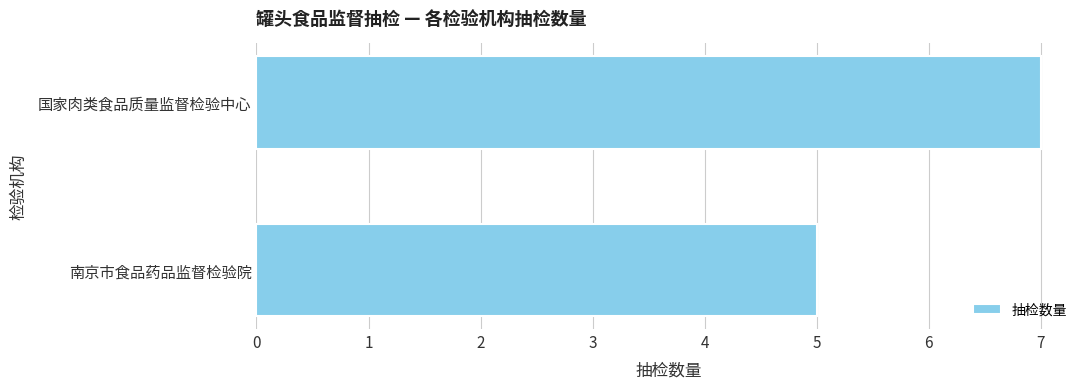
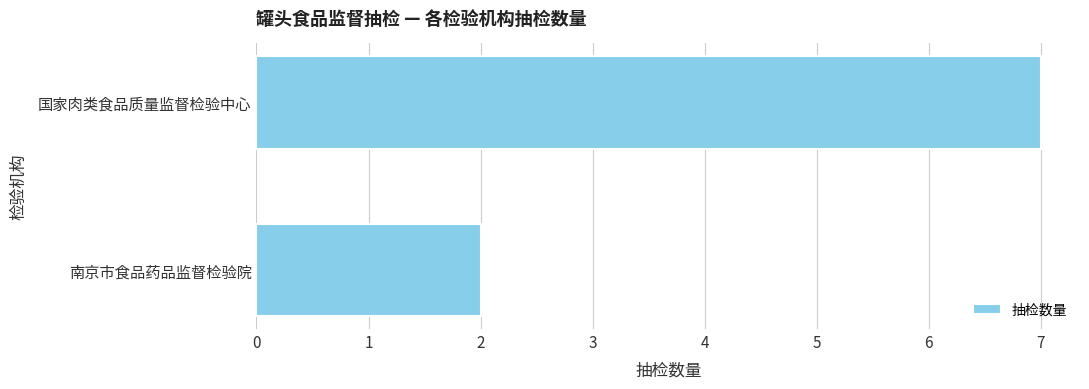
南京市食品药品监督检验院: 5 -> 2
